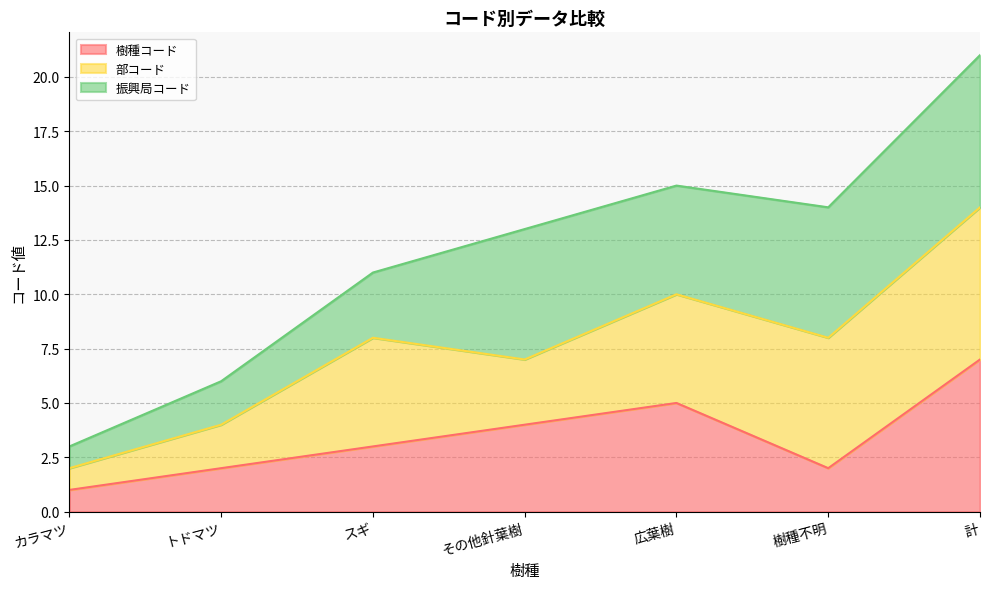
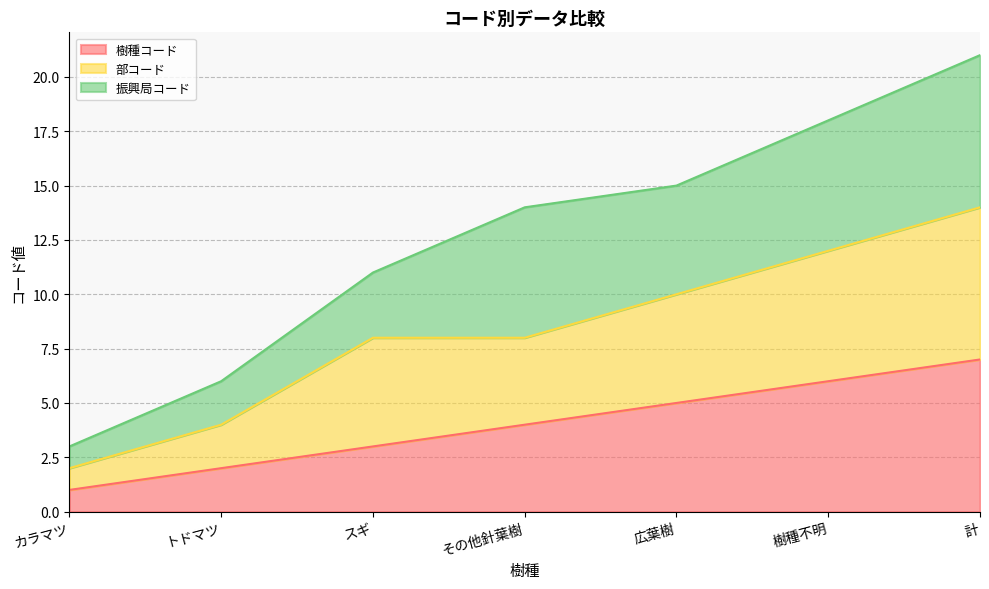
部コード, その他針葉樹: 3 -> 4
樹種コード, 樹種不明: 2 -> 6
